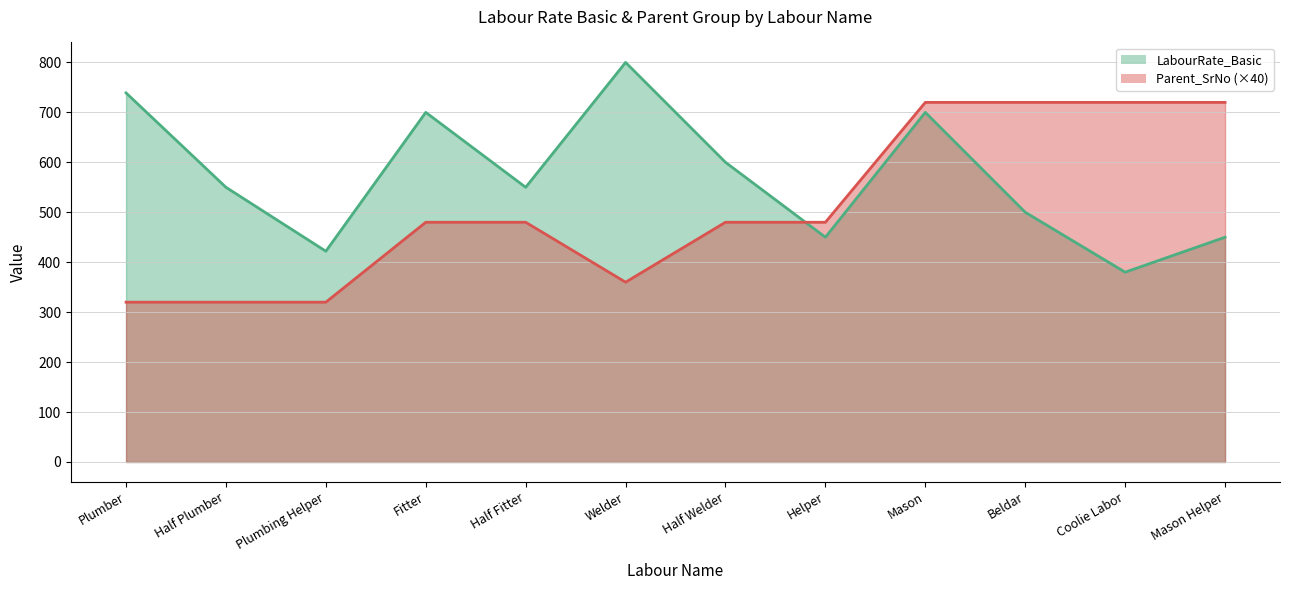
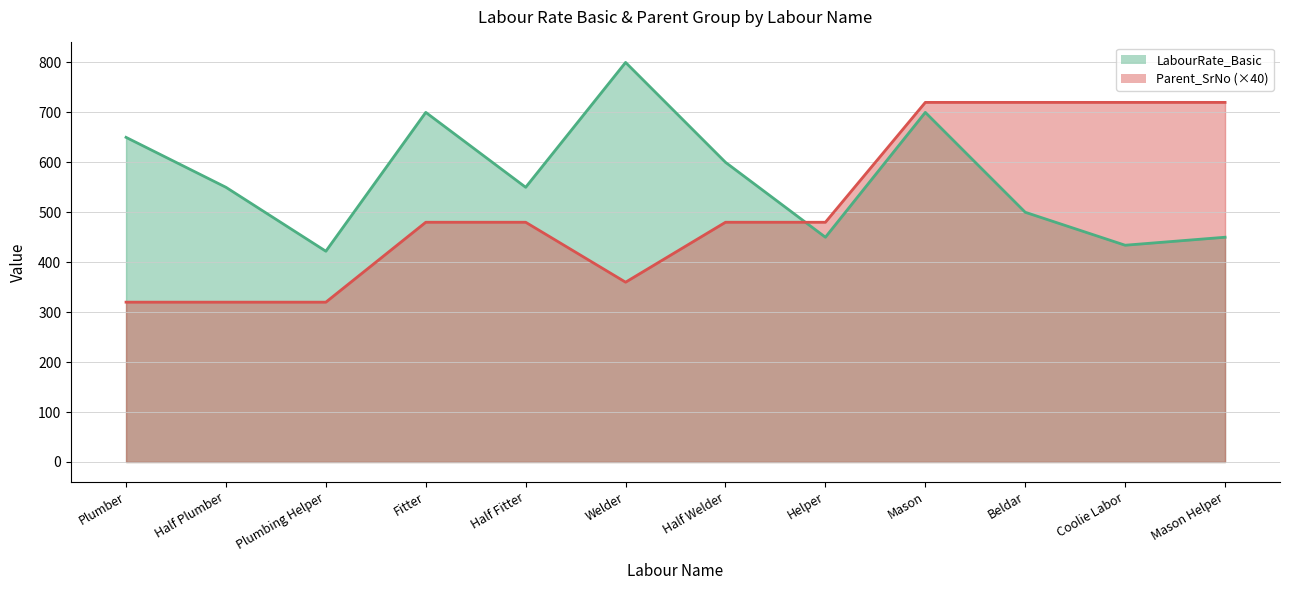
LabourRate_Basic, Plumber: 740 -> 650
LabourRate_Basic, Coolie Labor: 380 -> 430
